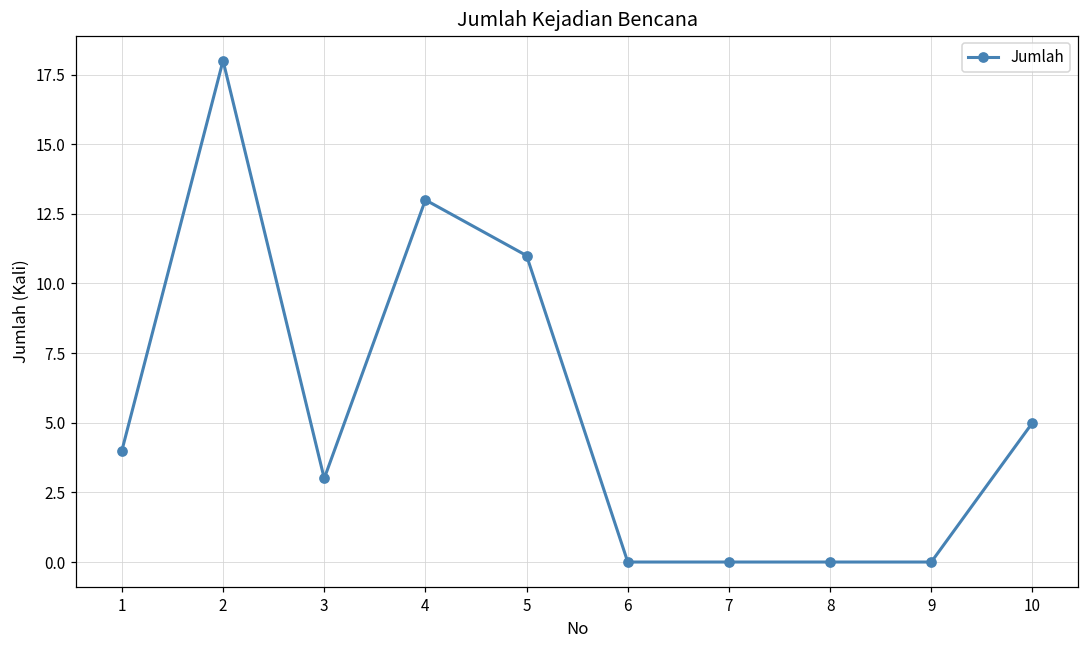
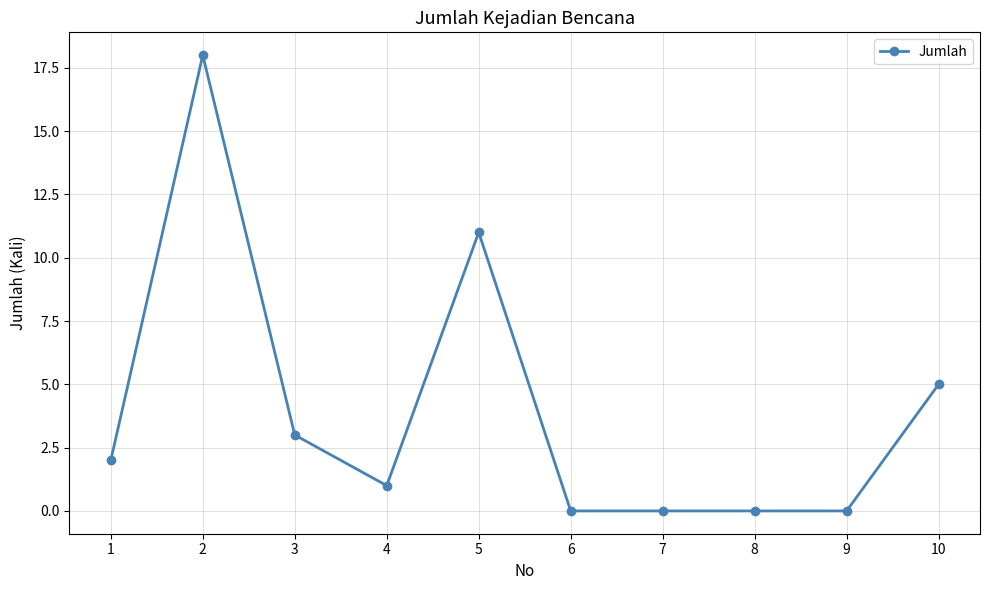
1: 4 -> 2
4: 13 -> 1
